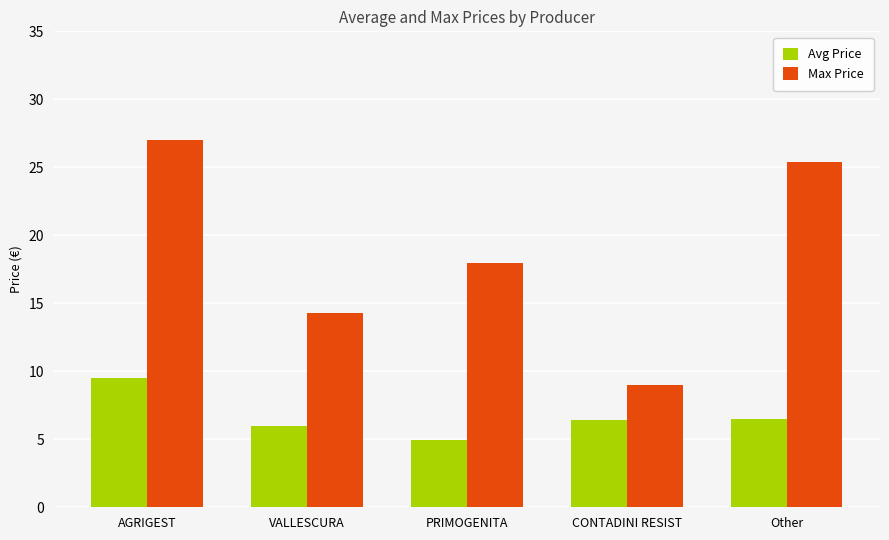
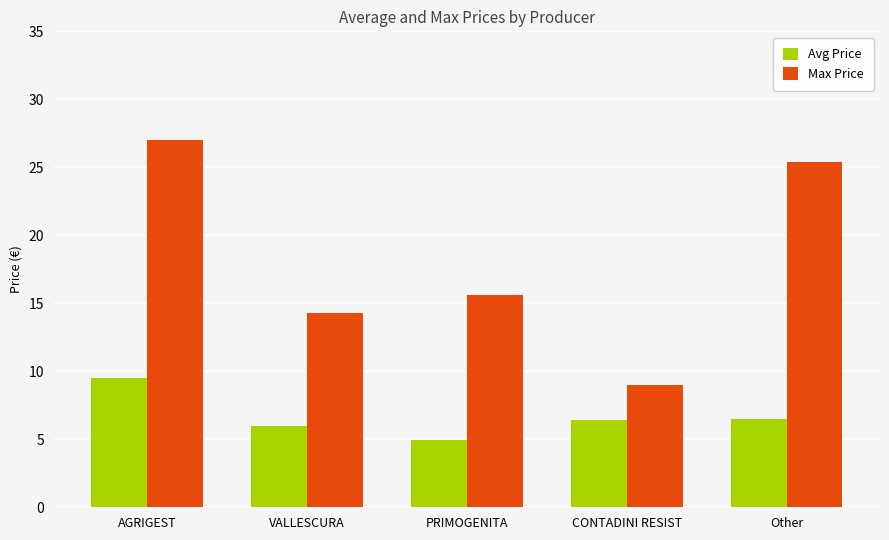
Max Price, PRIMOGENITA: 18.0 -> 15.6
